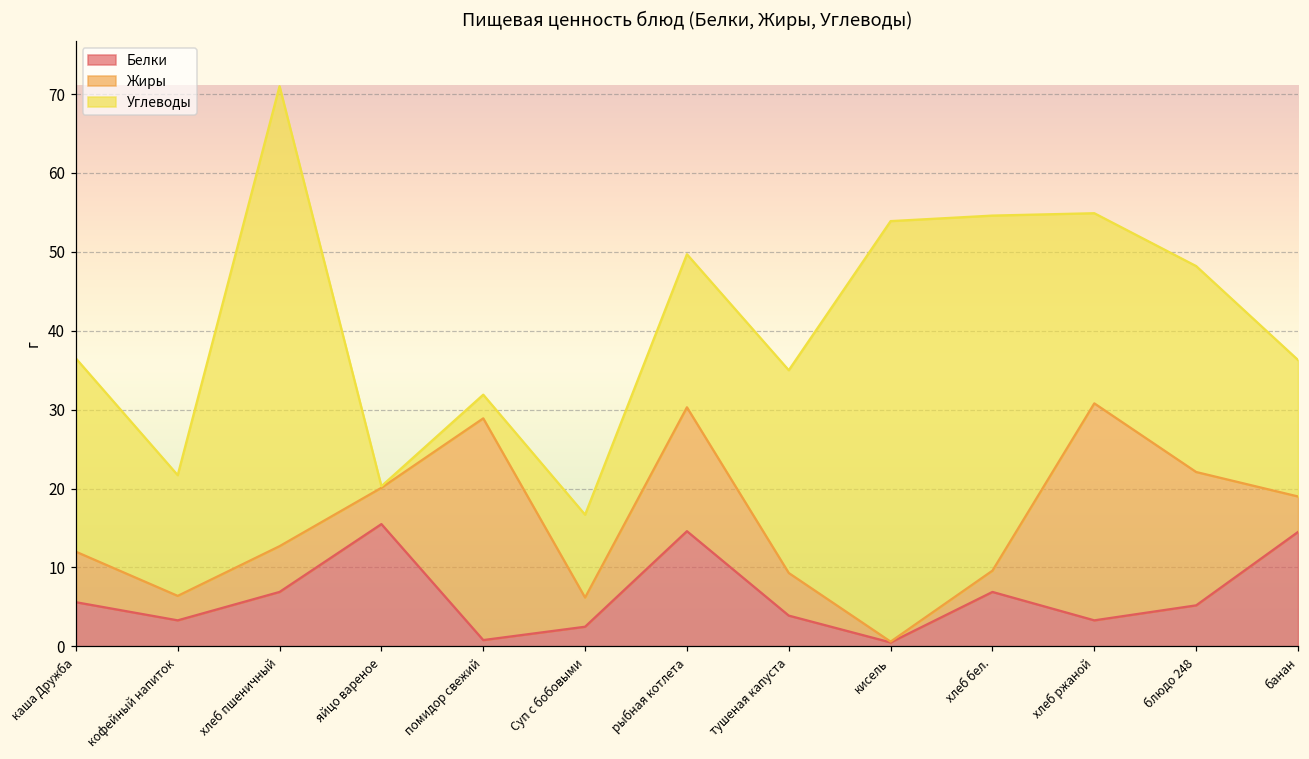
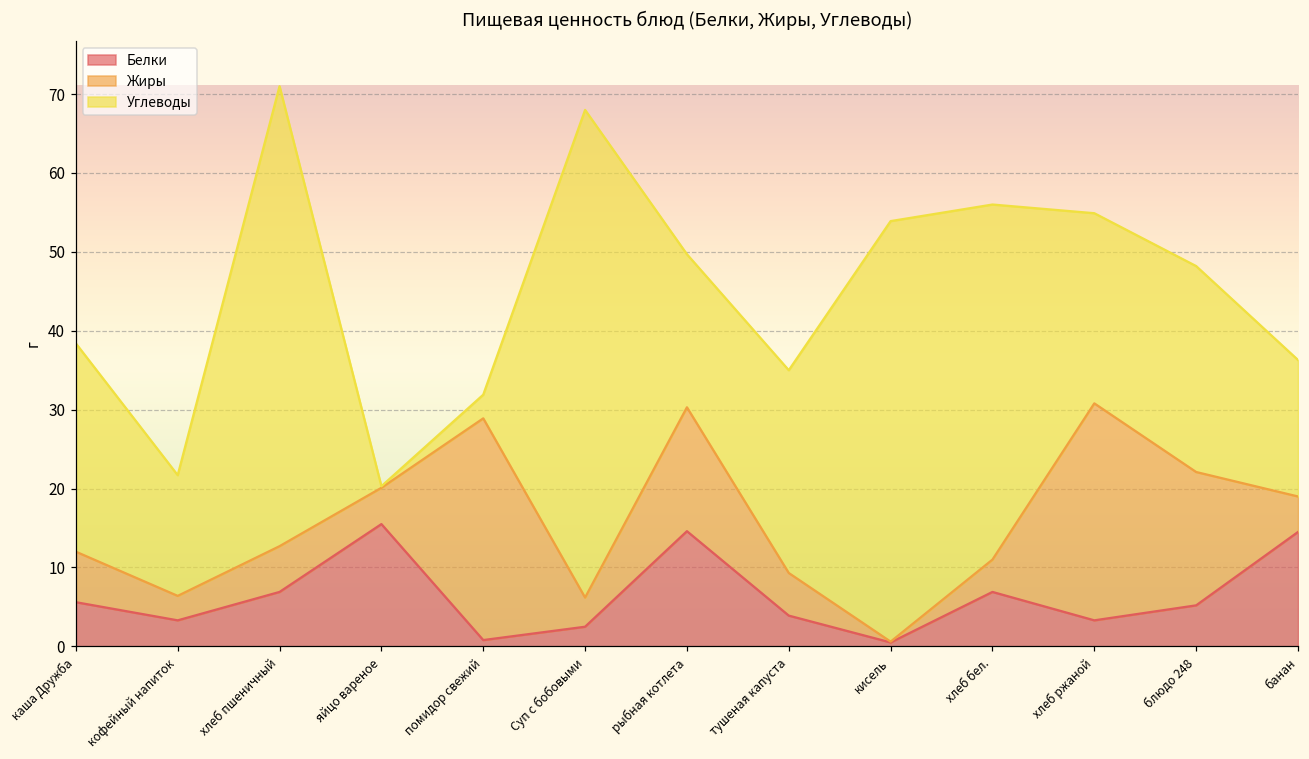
Углеводы, каша Дружба: 25 -> 26
Углеводы, Суп с бобовыми: 11 -> 62
Жиры, хлеб бел.: 3 -> 4
